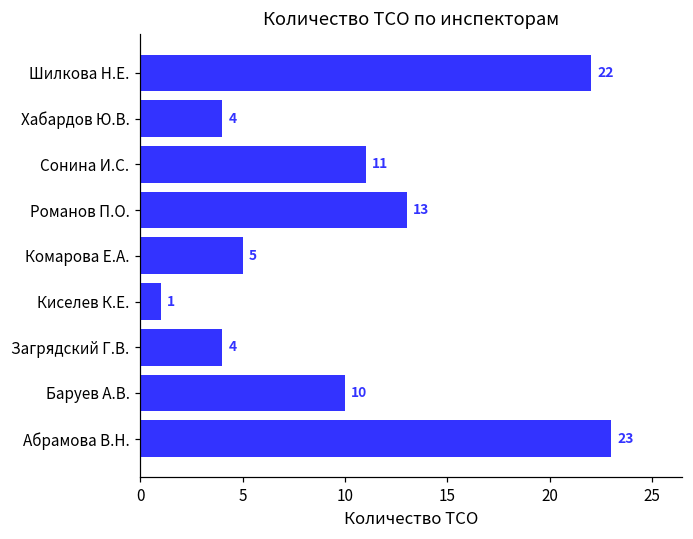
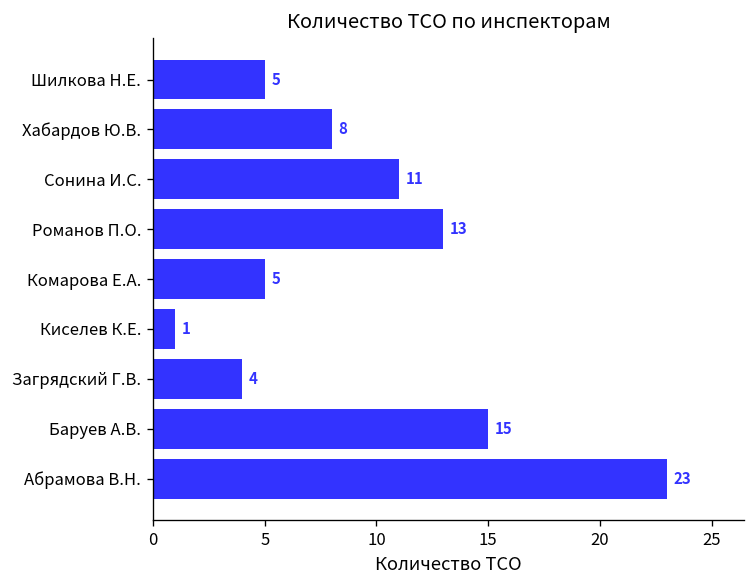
Шилкова Н.Е.: 22 -> 5
Хабардов Ю.В.: 4 -> 8
Баруев А.В.: 10 -> 15
